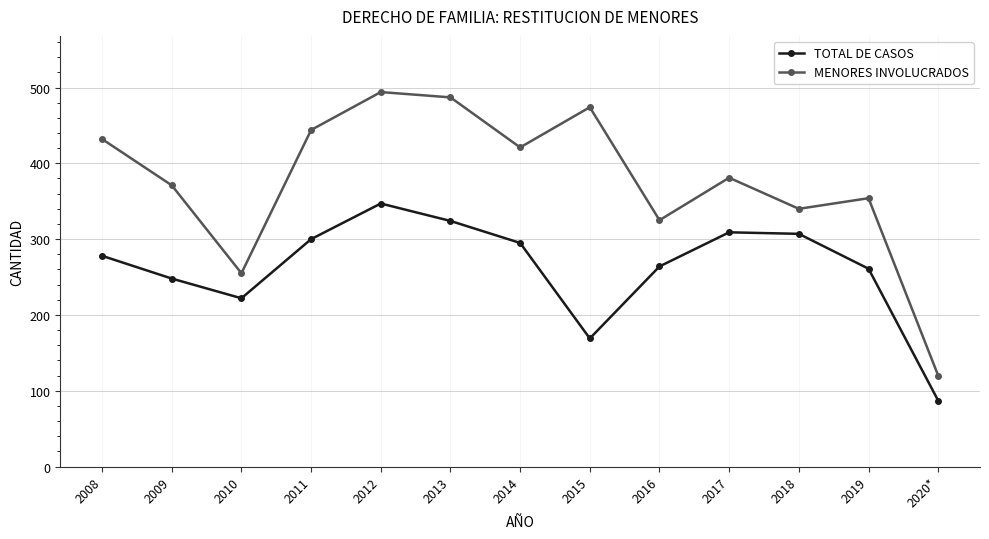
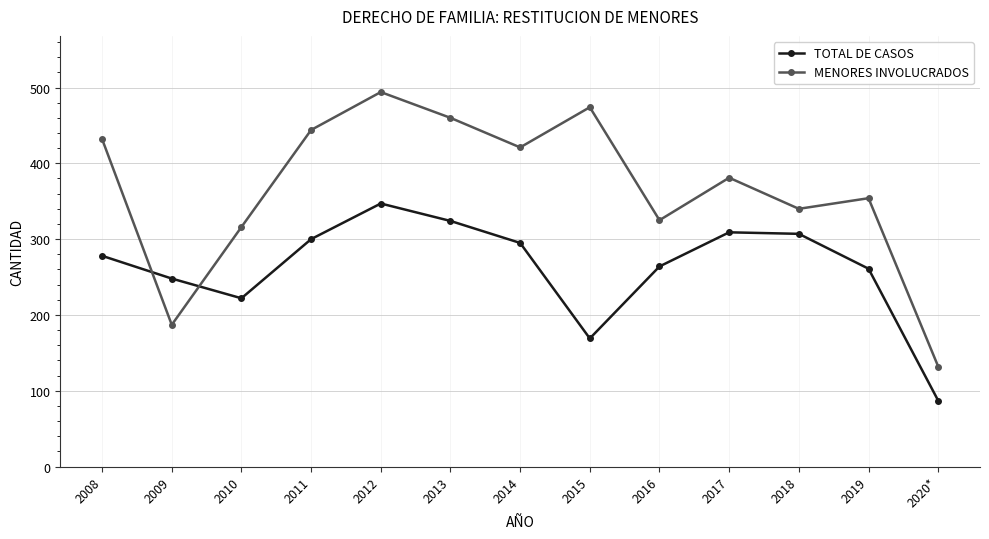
MENORES INVOLUCRADOS, 2009: 370 -> 190
MENORES INVOLUCRADOS, 2010: 260 -> 320
MENORES INVOLUCRADOS, 2013: 490 -> 460
MENORES INVOLUCRADOS, 2020*: 120 -> 130
